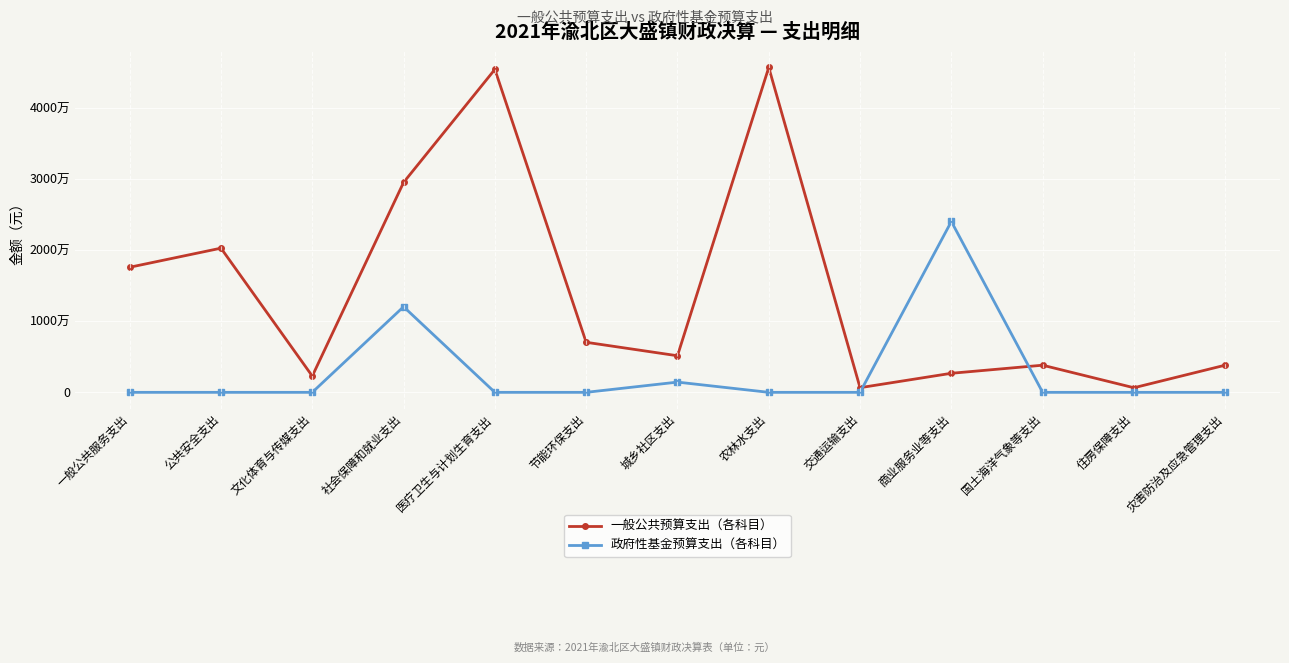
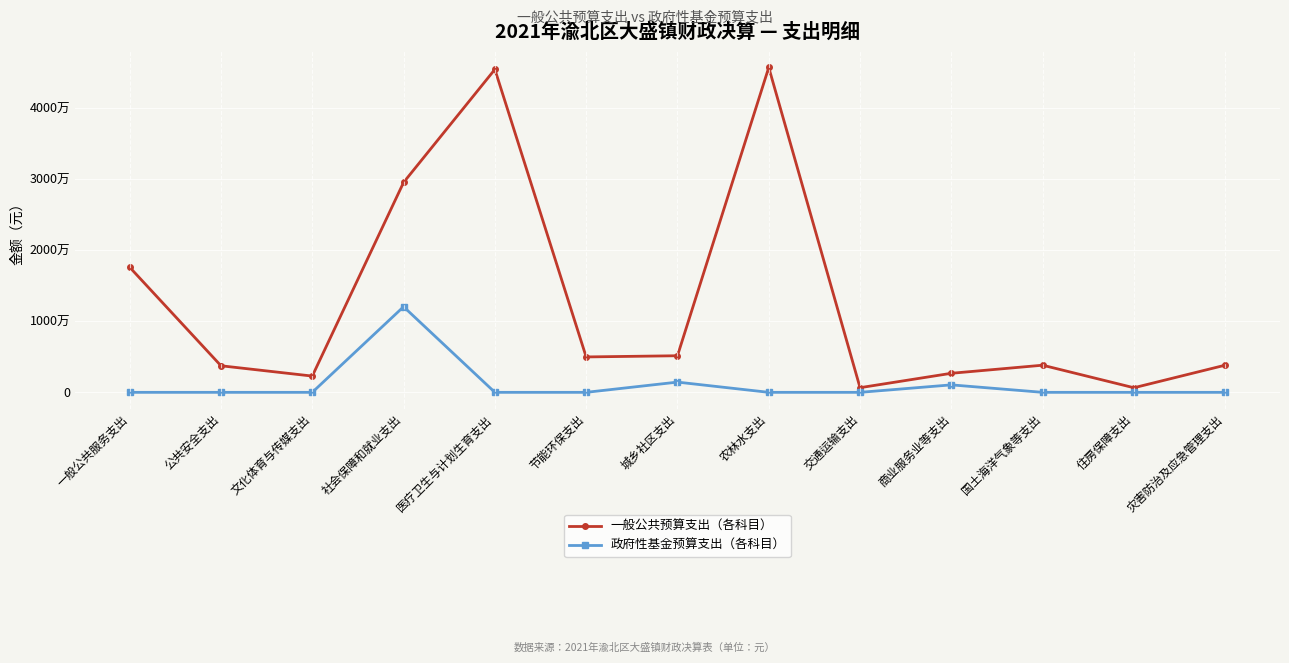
一般公共预算支出（各科目）, 公共安全支出: 2000万 -> 400万
一般公共预算支出（各科目）, 节能环保支出: 700万 -> 500万
政府性基金预算支出（各科目）, 商业服务业等支出: 2400万 -> 100万
